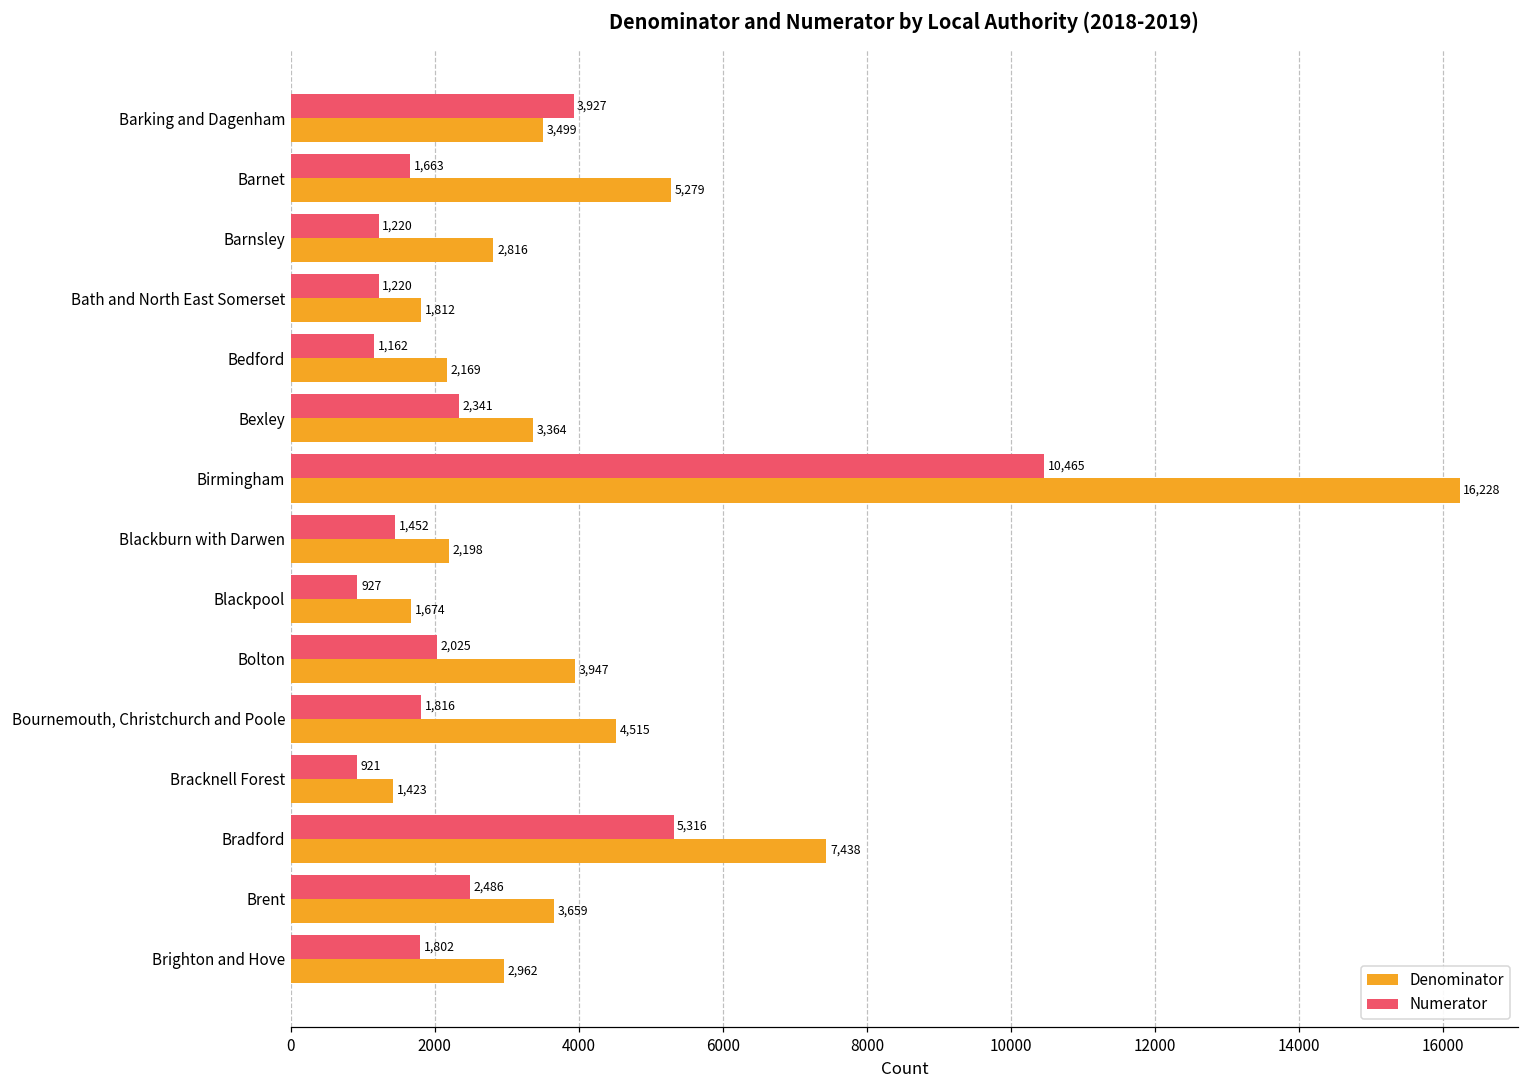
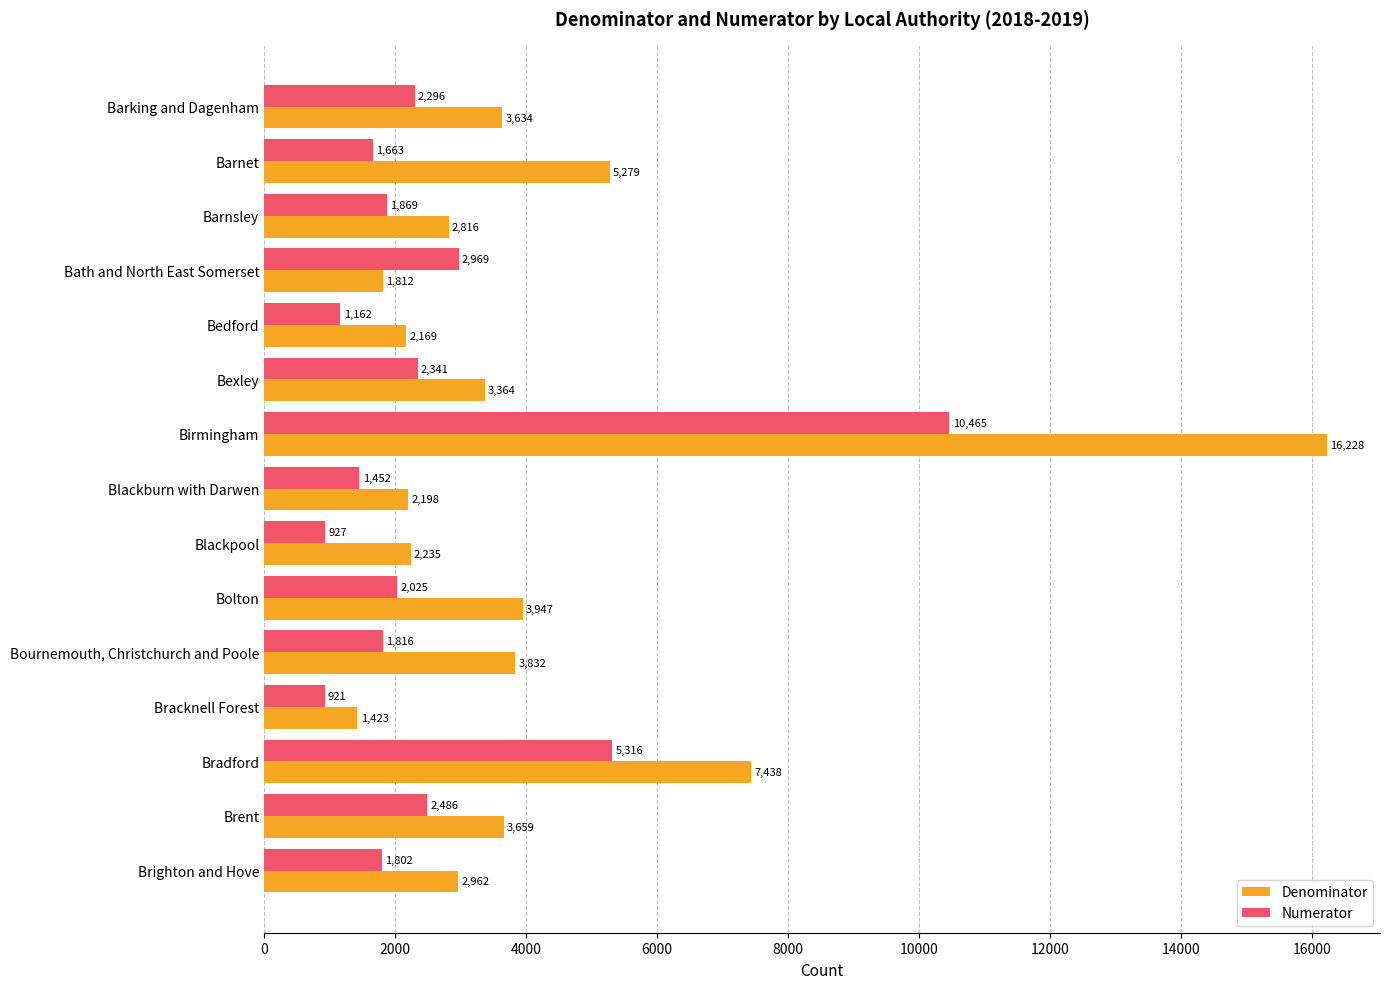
Numerator, Barking and Dagenham: 3,927 -> 2,296
Denominator, Barking and Dagenham: 3,499 -> 3,634
Numerator, Barnsley: 1,220 -> 1,869
Numerator, Bath and North East Somerset: 1,220 -> 2,969
Denominator, Blackpool: 1,674 -> 2,235
Denominator, Bournemouth, Christchurch and Poole: 4,515 -> 3,832
